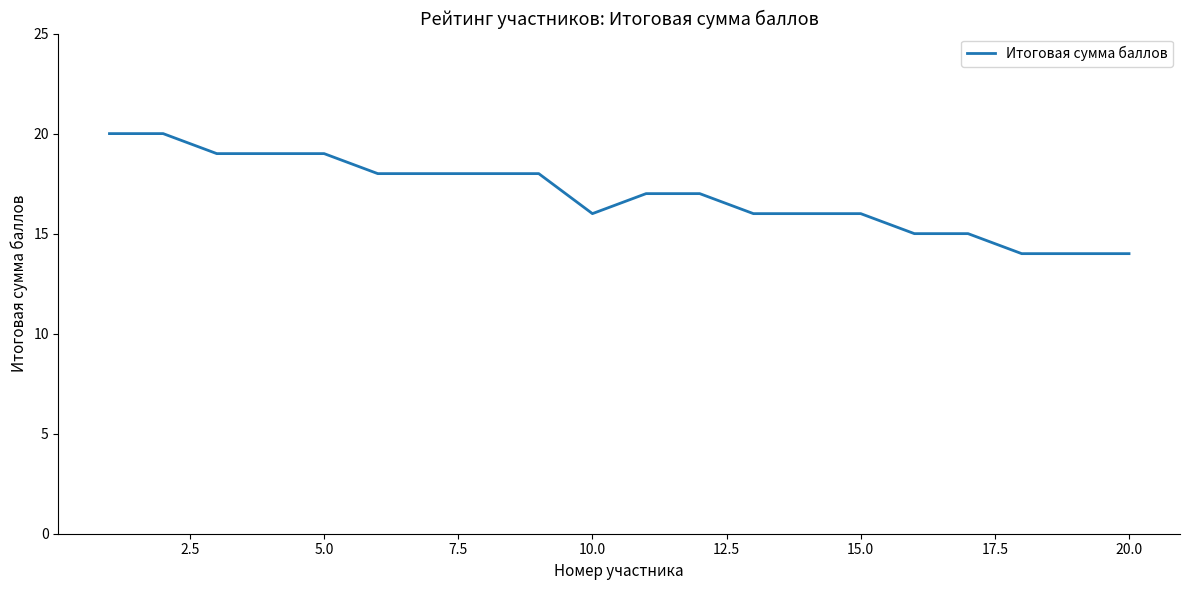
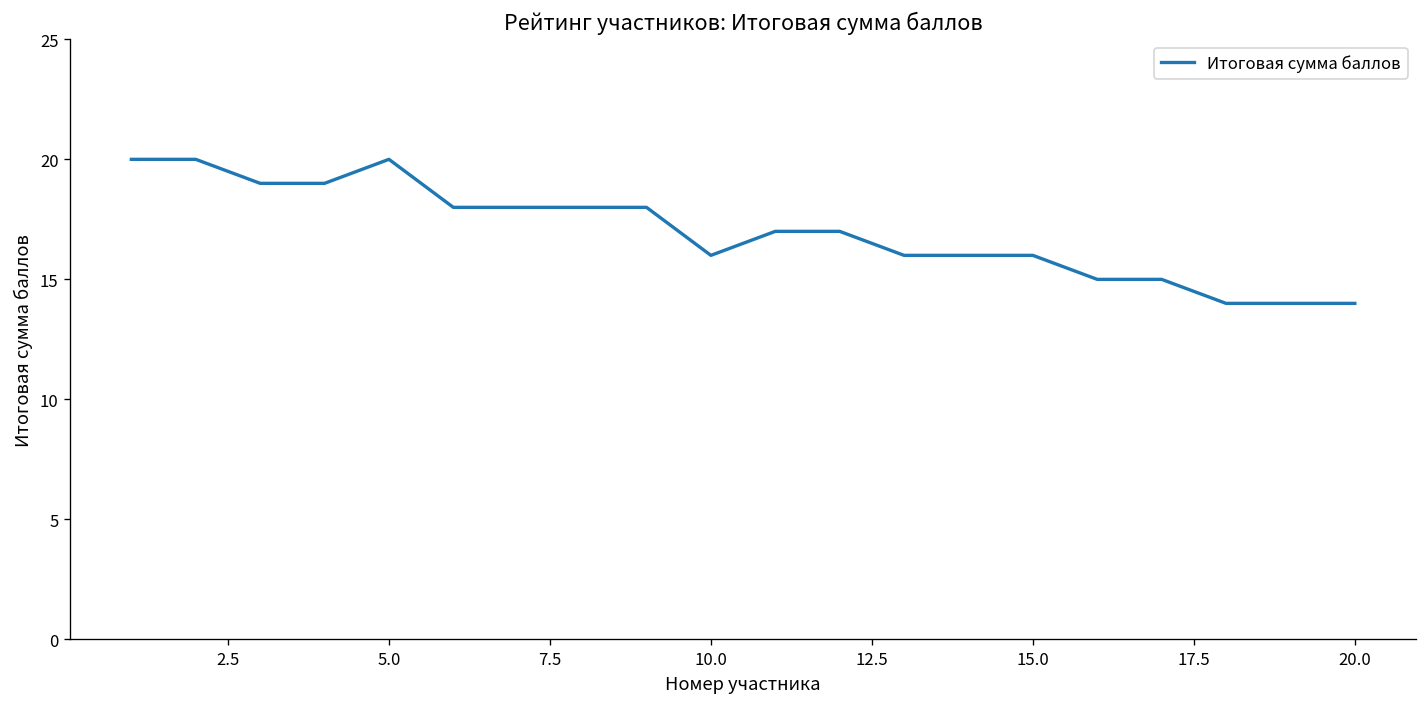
5.0: 19 -> 20
